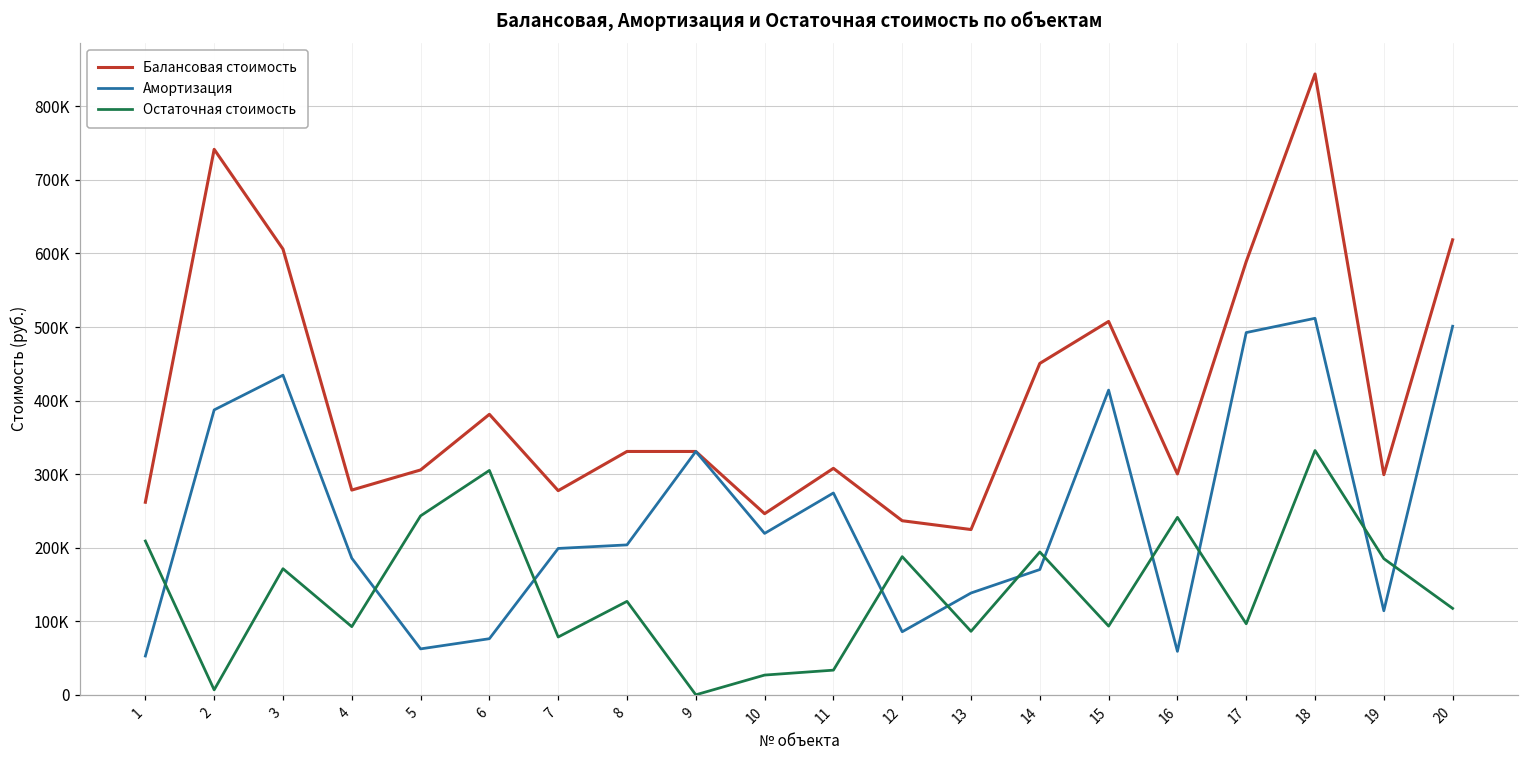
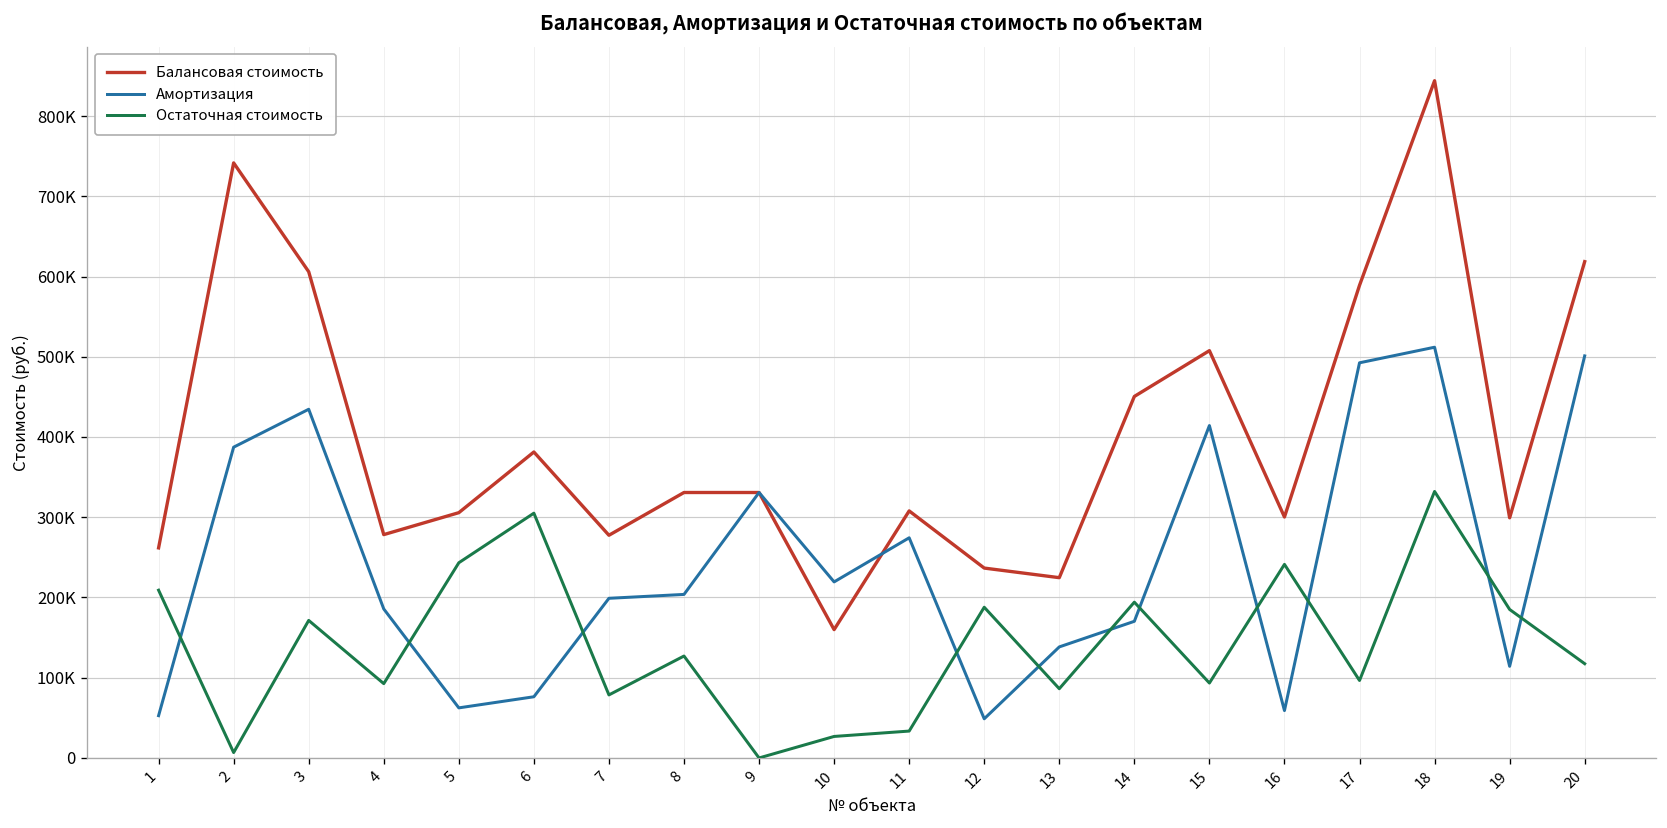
Балансовая стоимость, 10: 250000 -> 160000
Амортизация, 12: 90000 -> 50000
